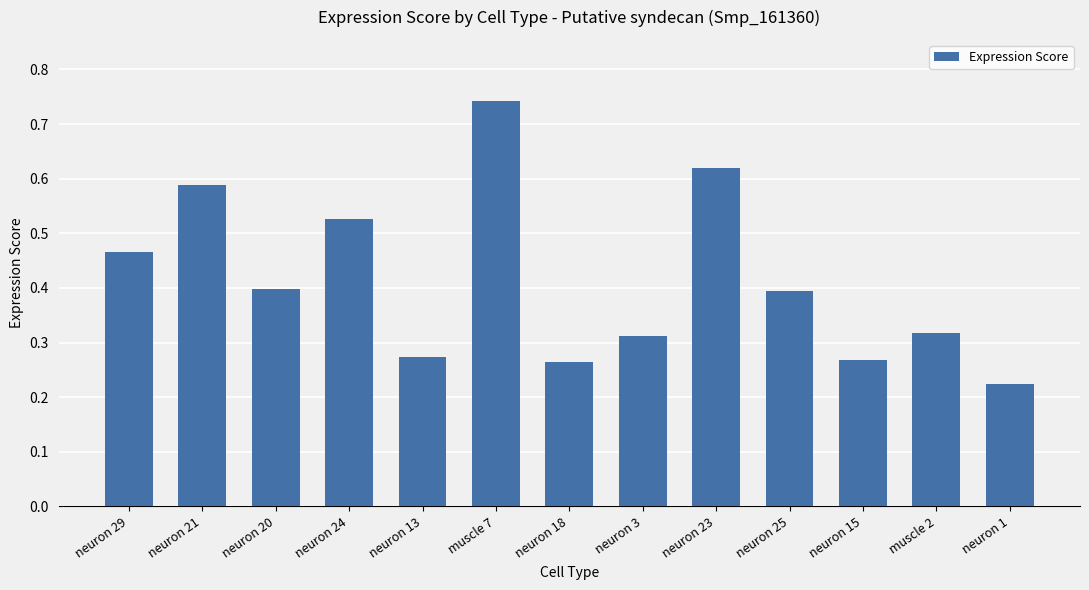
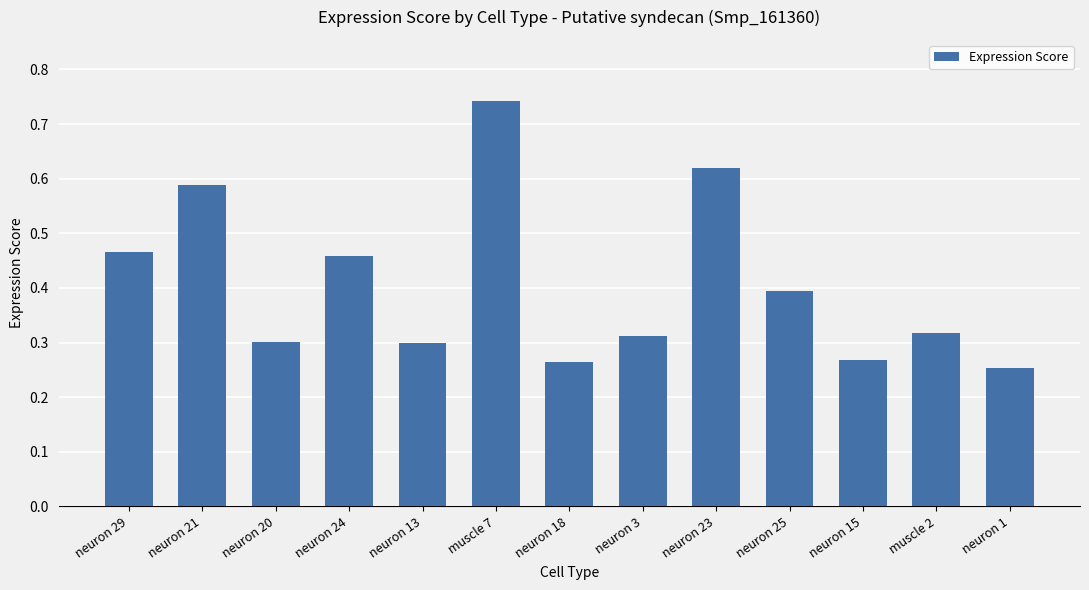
neuron 20: 0.40 -> 0.30
neuron 24: 0.53 -> 0.46
neuron 13: 0.27 -> 0.30
neuron 1: 0.22 -> 0.25
